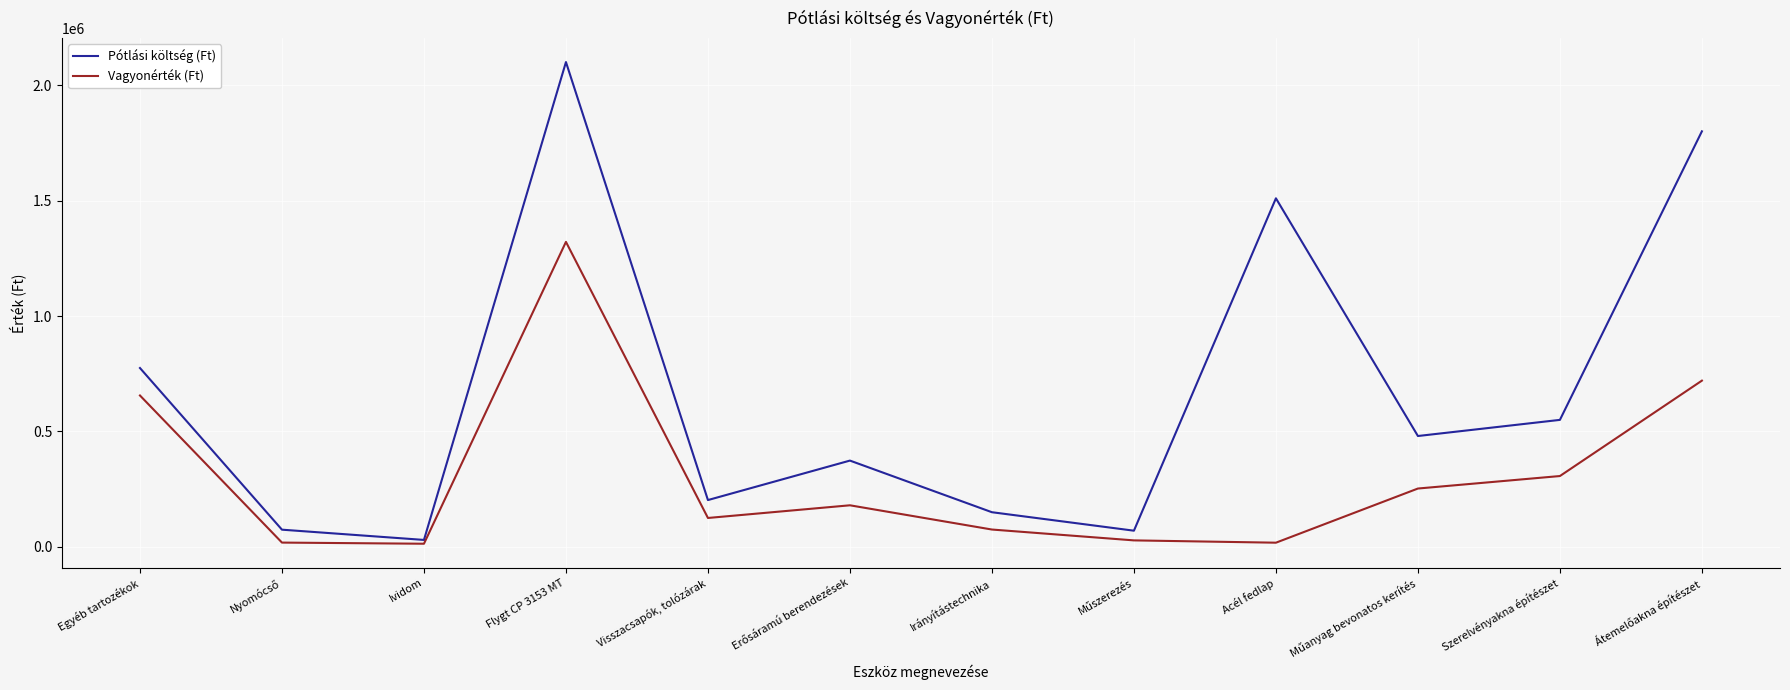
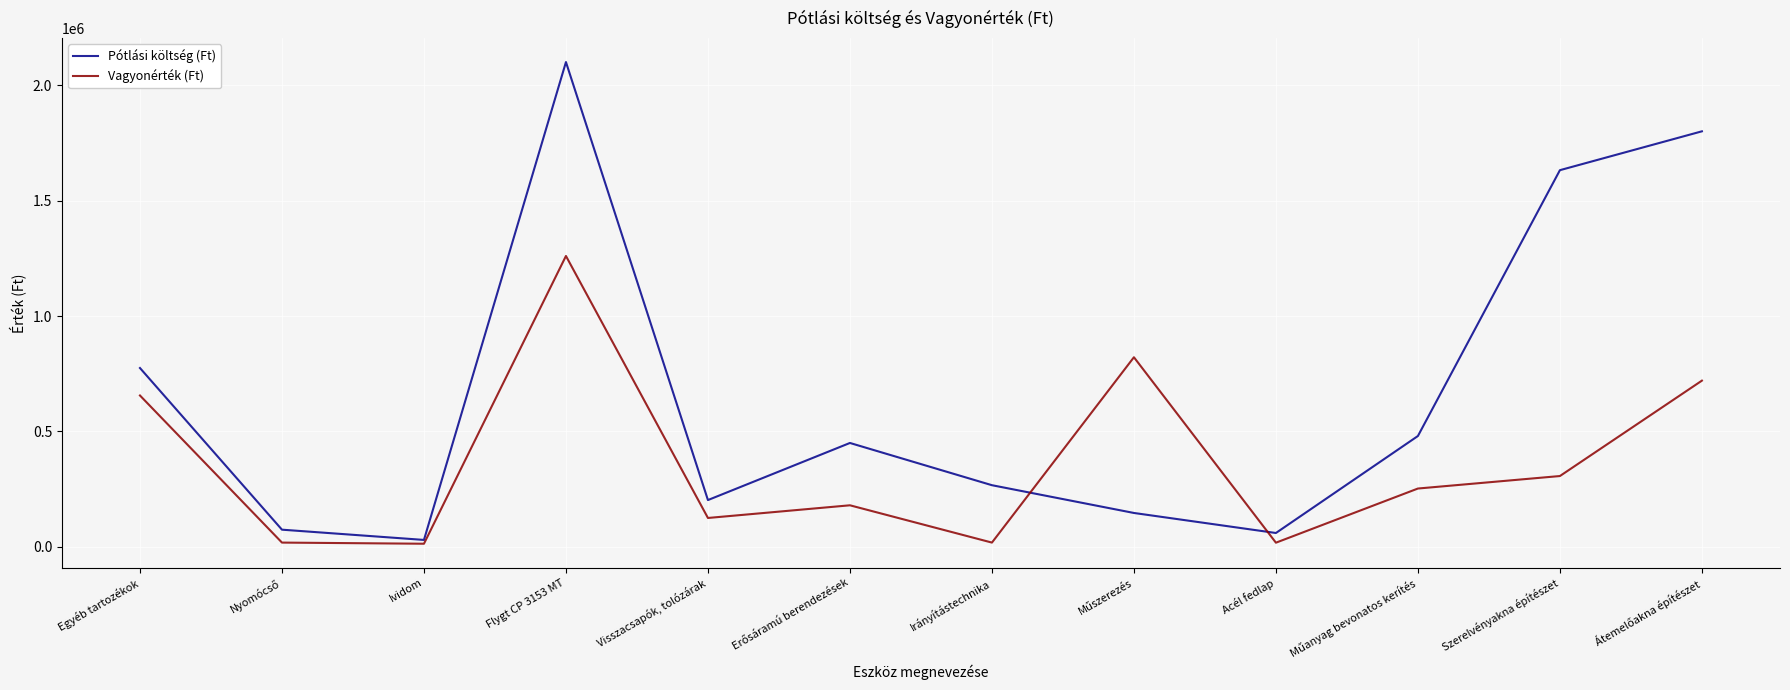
Vagyonérték (Ft), Flygt CP 3153 MT: 1320000 -> 1260000
Pótlási költség (Ft), Erősáramú berendezések: 370000 -> 450000
Pótlási költség (Ft), Irányítástechnika: 150000 -> 270000
Vagyonérték (Ft), Irányítástechnika: 80000 -> 20000
Pótlási költség (Ft), Műszerezés: 70000 -> 150000
Vagyonérték (Ft), Műszerezés: 30000 -> 820000
Pótlási költség (Ft), Acél fedlap: 1510000 -> 60000
Pótlási költség (Ft), Szerelvényakna építészet: 550000 -> 1630000
